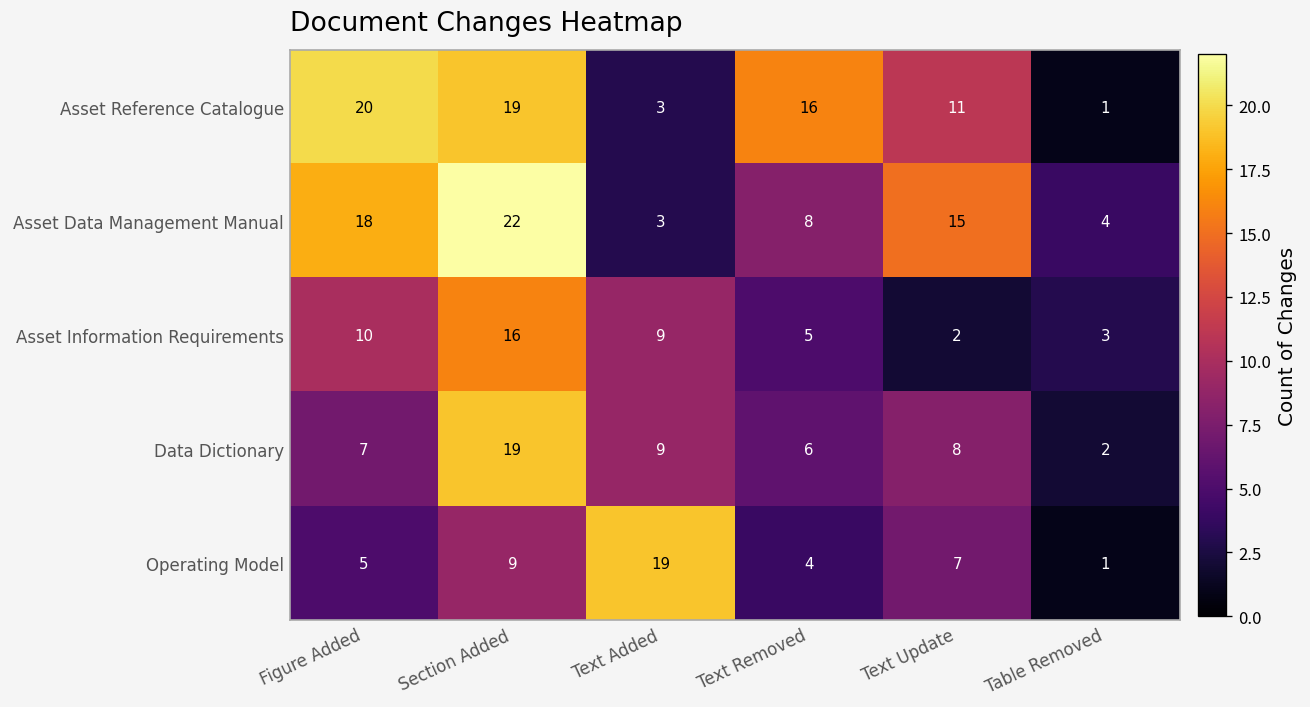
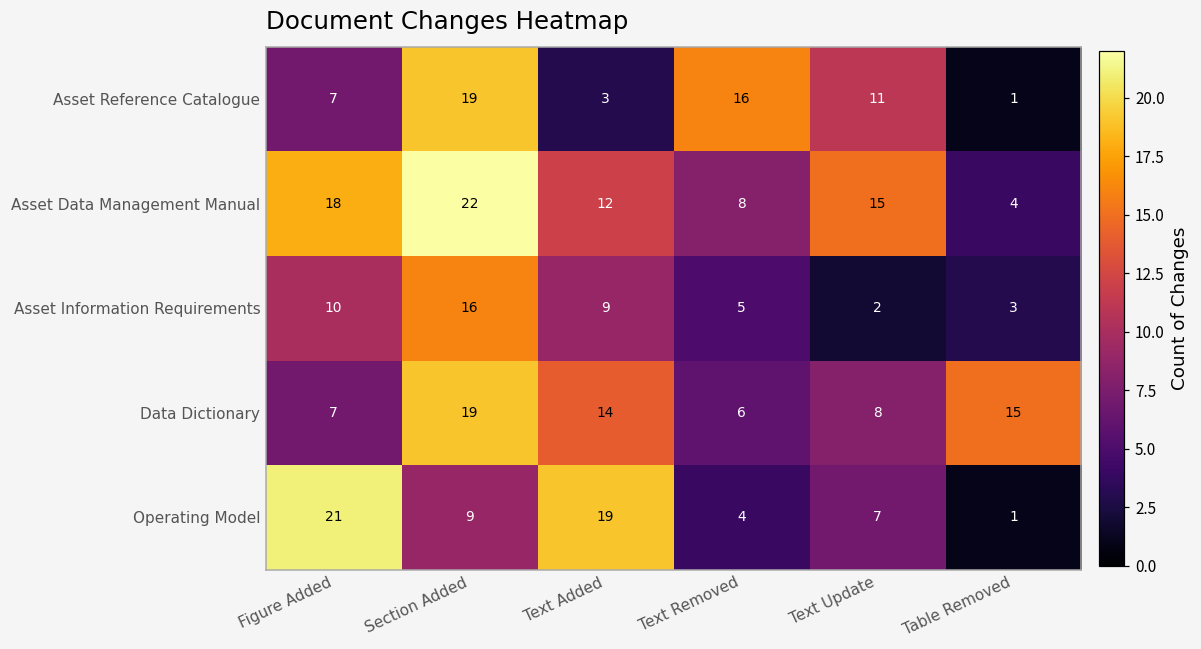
Asset Reference Catalogue, Figure Added: 20 -> 7
Asset Data Management Manual, Text Added: 3 -> 12
Data Dictionary, Text Added: 9 -> 14
Data Dictionary, Table Removed: 2 -> 15
Operating Model, Figure Added: 5 -> 21
